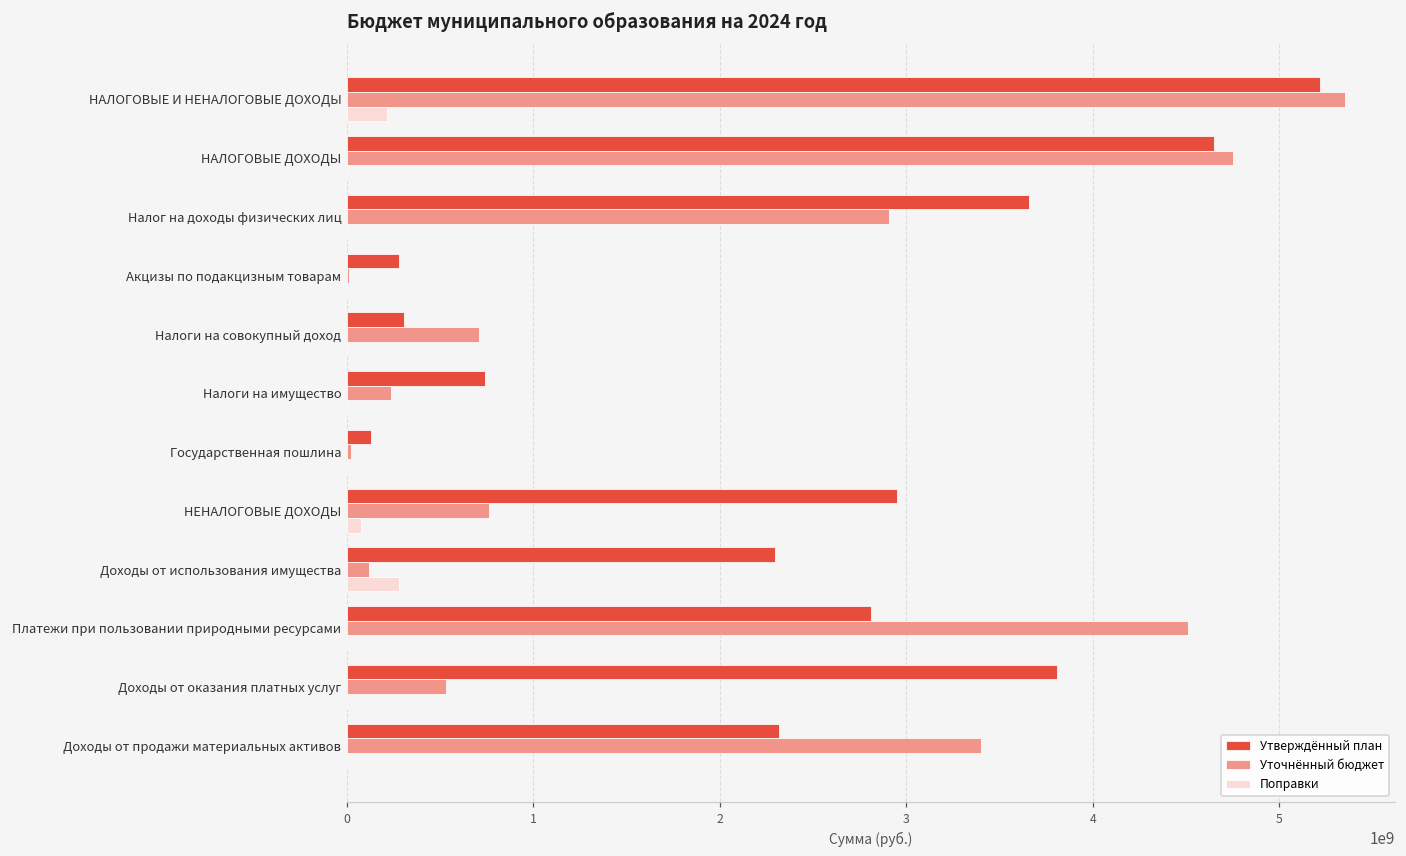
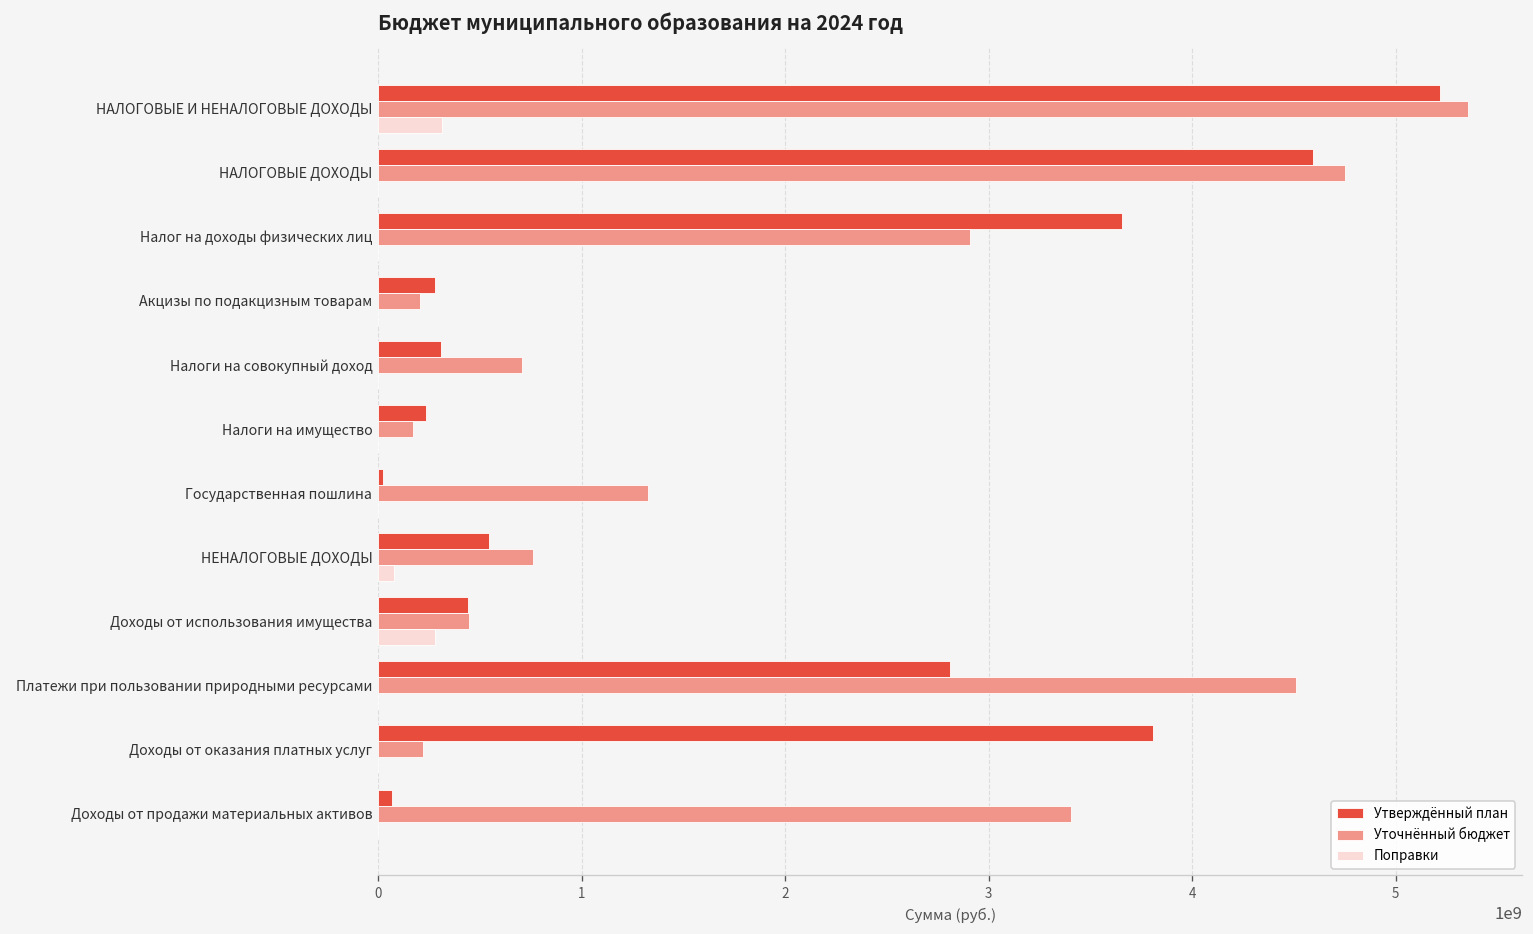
Поправки, НАЛОГОВЫЕ И НЕНАЛОГОВЫЕ ДОХОДЫ: 220000000 -> 320000000
Утверждённый план, НАЛОГОВЫЕ ДОХОДЫ: 4650000000 -> 4590000000
Уточнённый бюджет, Акцизы по подакцизным товарам: 10000000 -> 210000000
Утверждённый план, Налоги на имущество: 740000000 -> 240000000
Уточнённый бюджет, Налоги на имущество: 240000000 -> 170000000
Утверждённый план, Государственная пошлина: 130000000 -> 20000000
Уточнённый бюджет, Государственная пошлина: 20000000 -> 1330000000
Утверждённый план, НЕНАЛОГОВЫЕ ДОХОДЫ: 2950000000 -> 550000000
Утверждённый план, Доходы от использования имущества: 2300000000 -> 440000000
Уточнённый бюджет, Доходы от использования имущества: 120000000 -> 450000000
Уточнённый бюджет, Доходы от оказания платных услуг: 540000000 -> 220000000
Утверждённый план, Доходы от продажи материальных активов: 2320000000 -> 70000000
